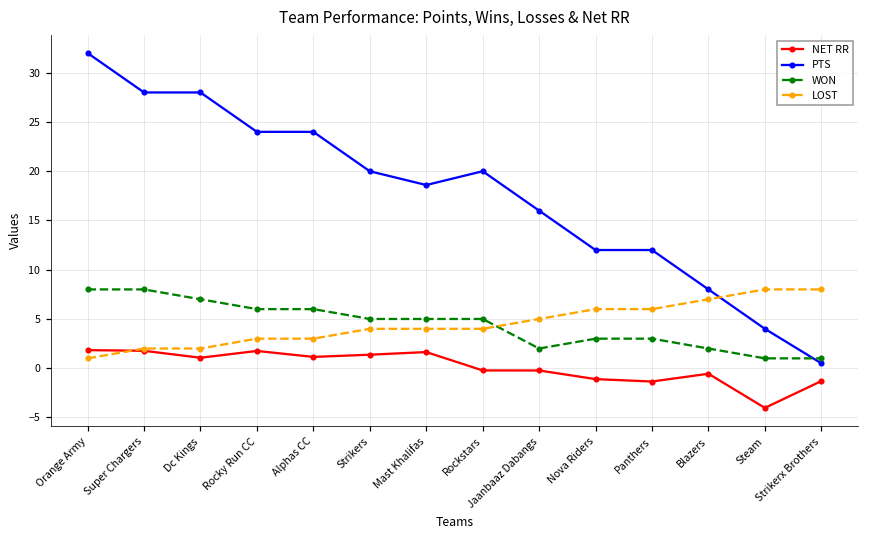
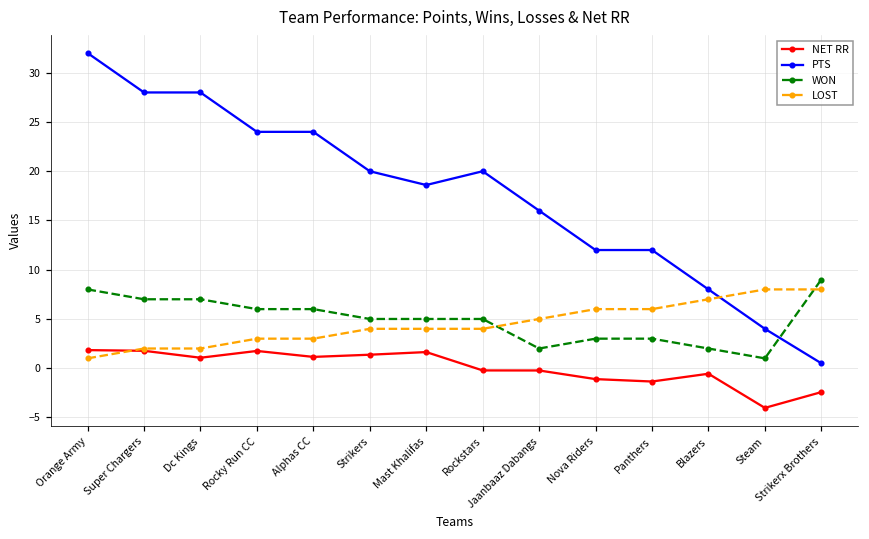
WON, Super Chargers: 8 -> 7
NET RR, Strikerx Brothers: -1 -> -2
WON, Strikerx Brothers: 1 -> 9
